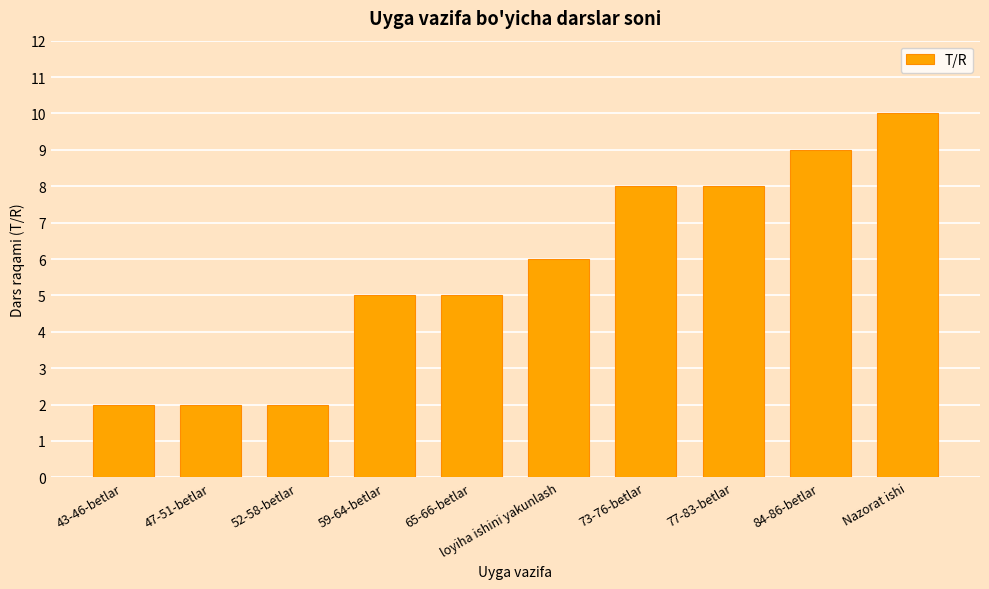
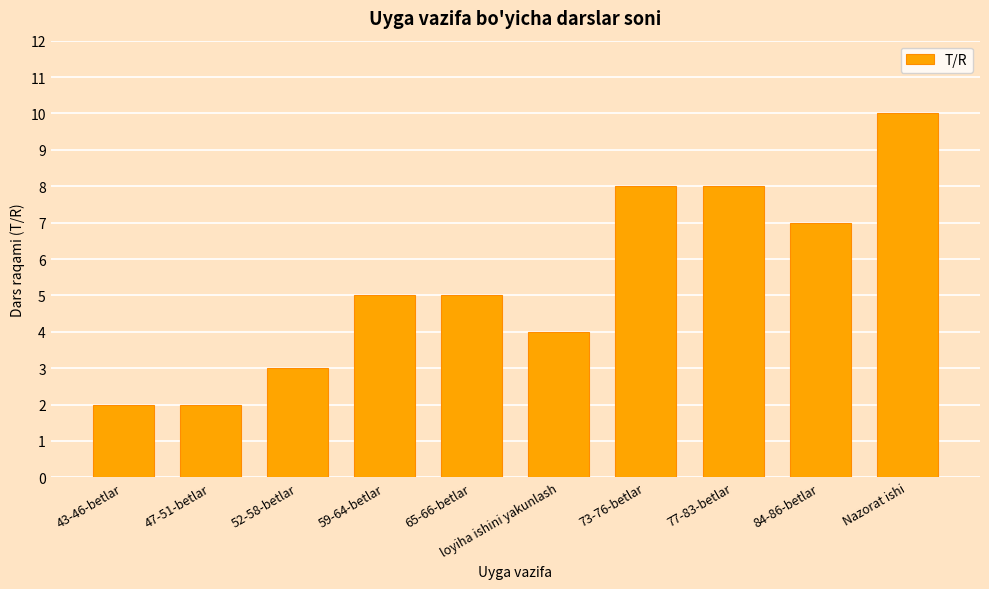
52-58-betlar: 2 -> 3
loyiha ishini yakunlash: 6 -> 4
84-86-betlar: 9 -> 7
